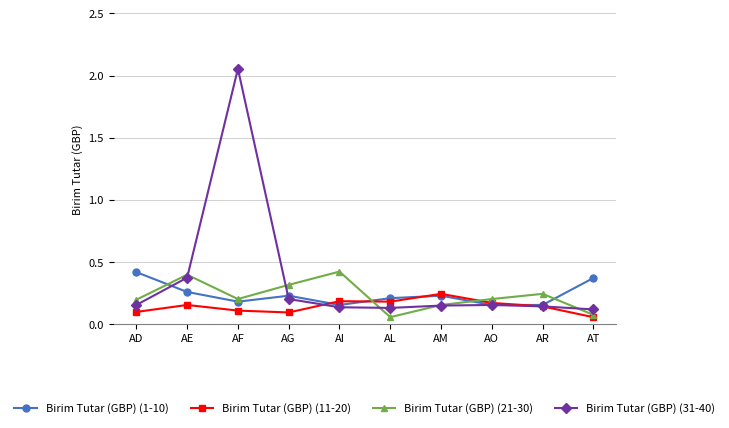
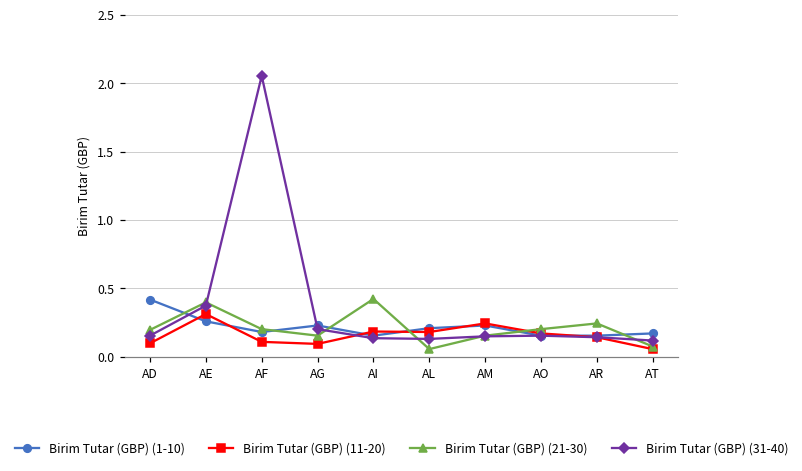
Birim Tutar (GBP) (11-20), AE: 0.15 -> 0.31
Birim Tutar (GBP) (21-30), AG: 0.32 -> 0.15
Birim Tutar (GBP) (1-10), AT: 0.37 -> 0.17
